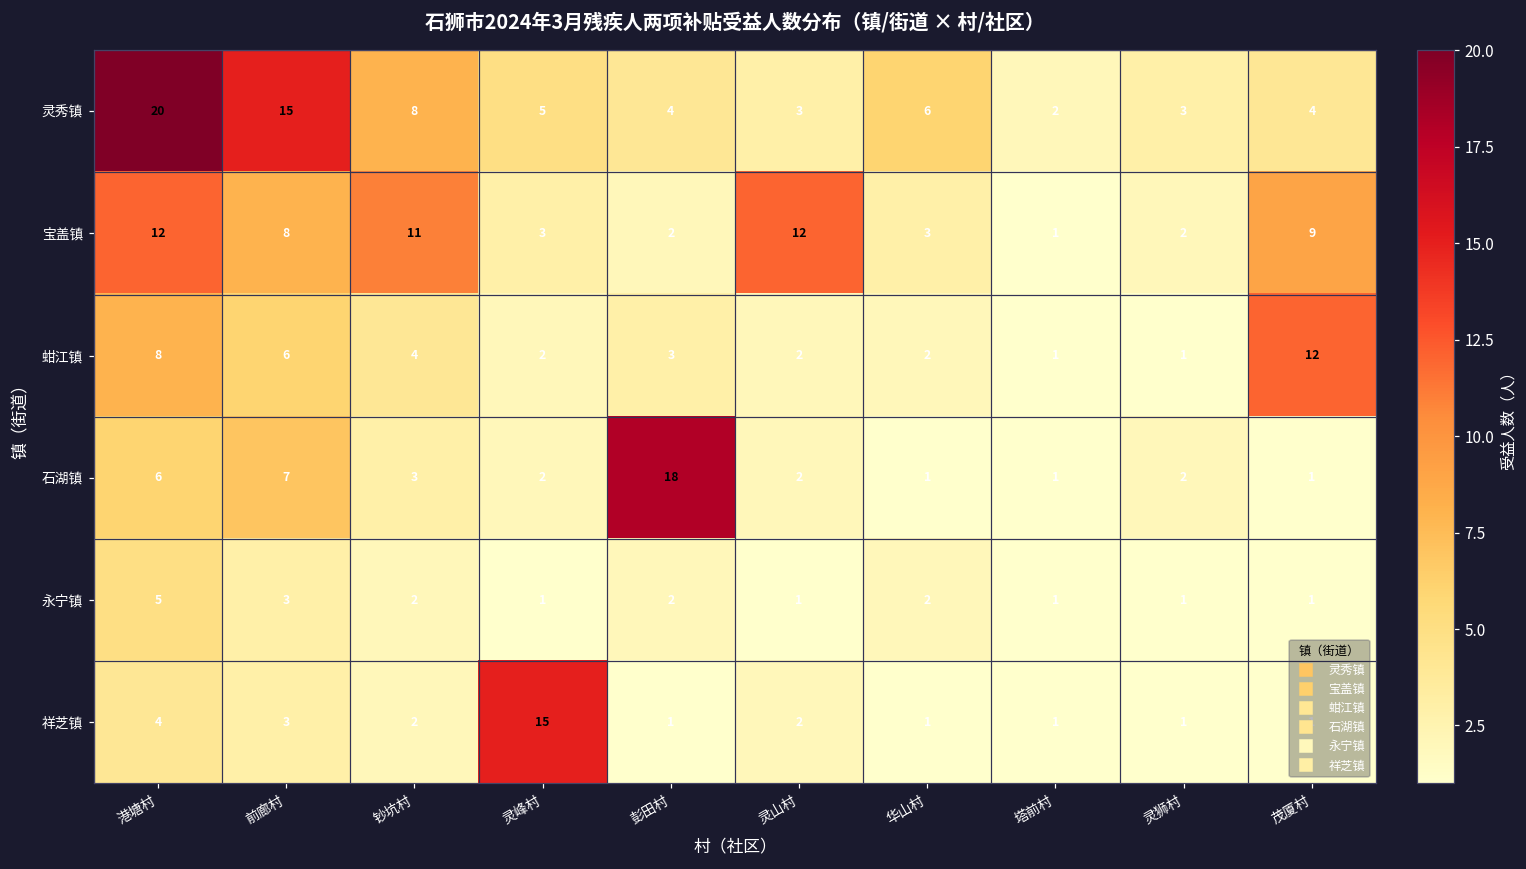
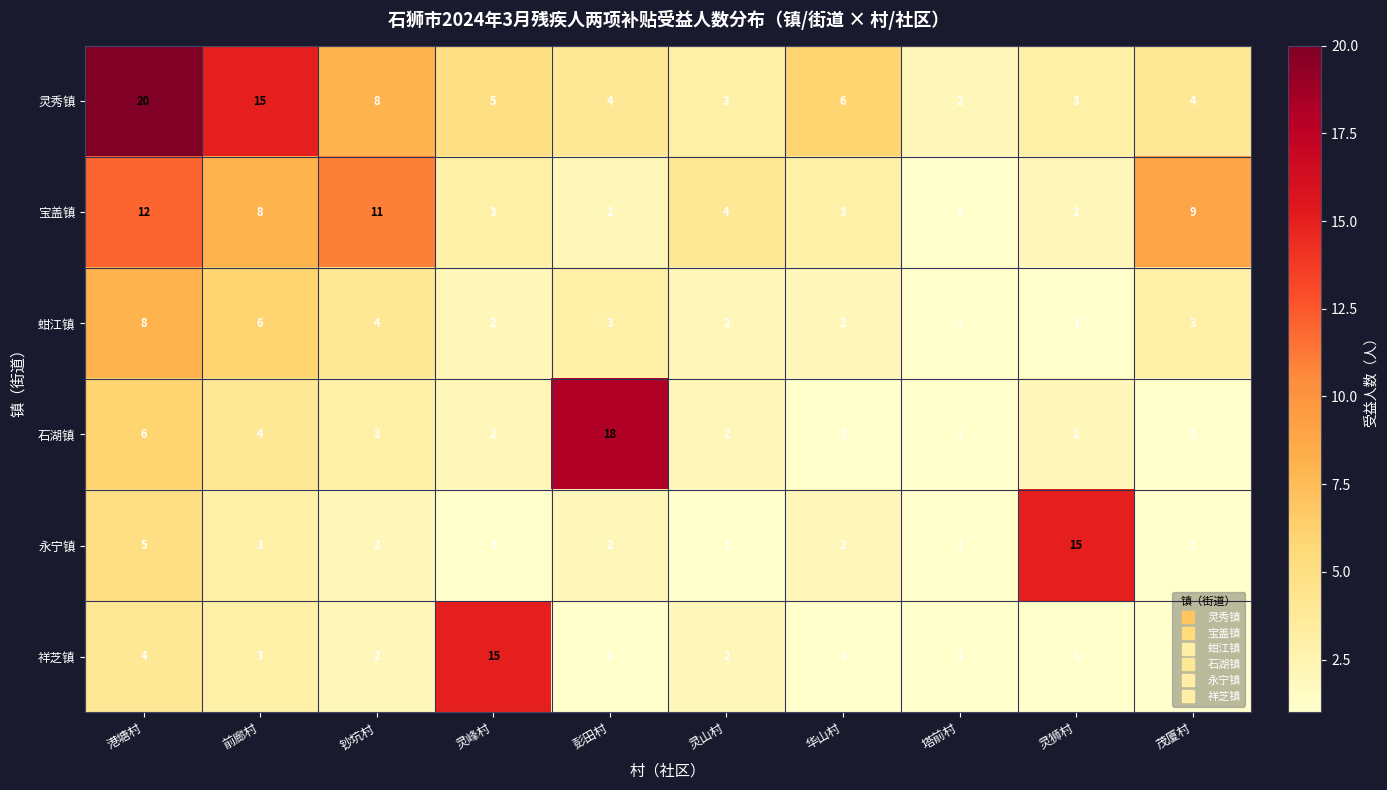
宝盖镇, 灵山村: 12 -> 4
蚶江镇, 茂厦村: 12 -> 3
石湖镇, 前廊村: 7 -> 4
永宁镇, 灵狮村: 1 -> 15
